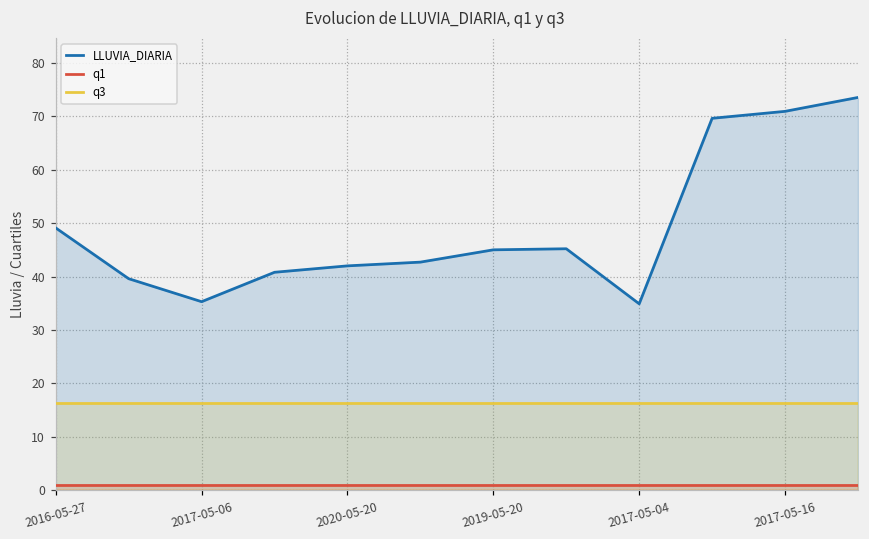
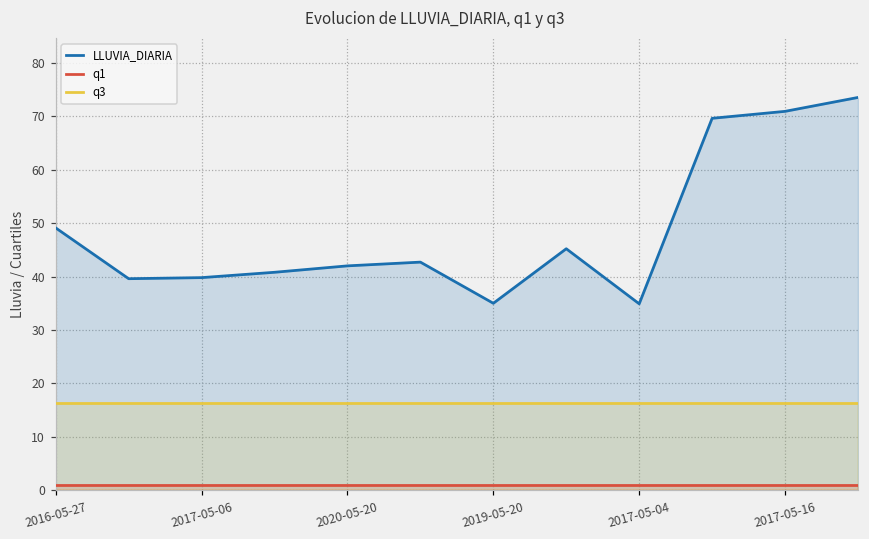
LLUVIA_DIARIA, 2017-05-06: 35 -> 40
LLUVIA_DIARIA, 2019-05-20: 45 -> 35
